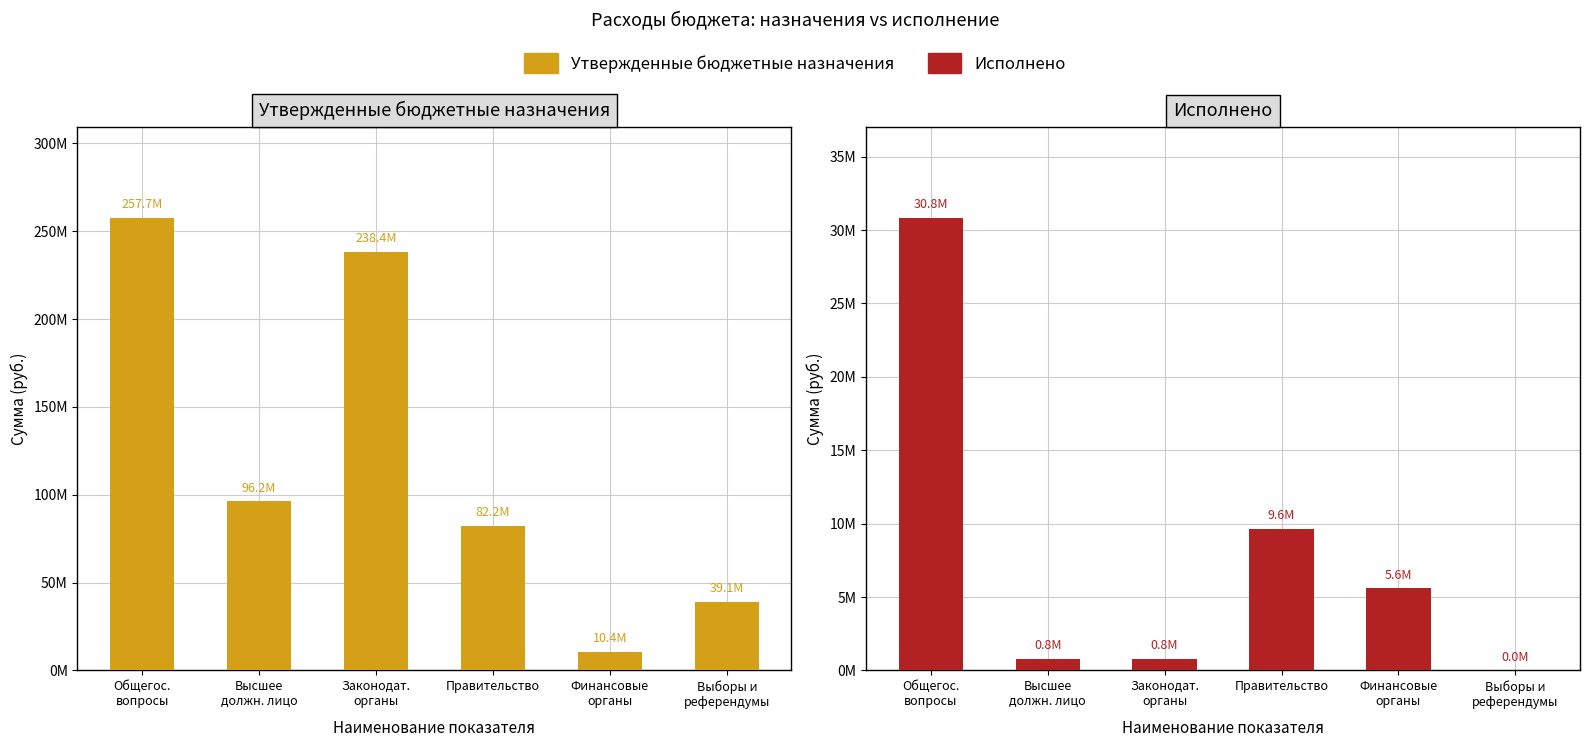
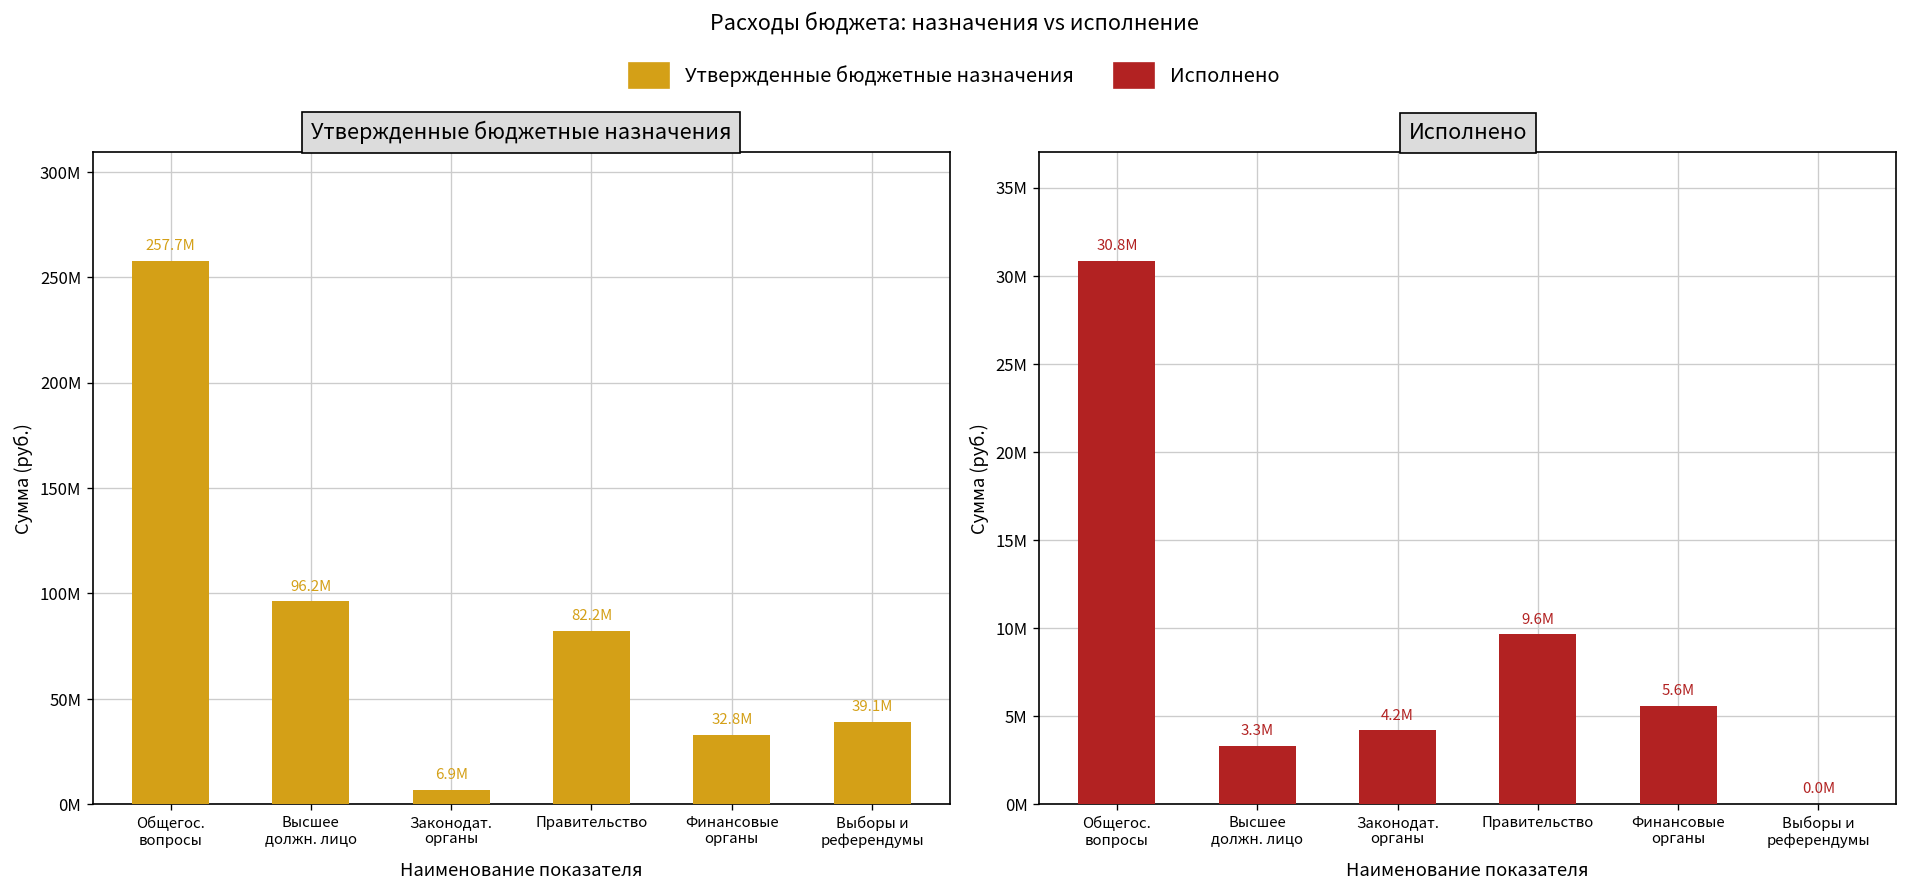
Утвержденные бюджетные назначения, Законодат. органы: 238.4M -> 6.9M
Утвержденные бюджетные назначения, Финансовые органы: 10.4M -> 32.8M
Исполнено, Высшее должн. лицо: 0.8M -> 3.3M
Исполнено, Законодат. органы: 0.8M -> 4.2M
